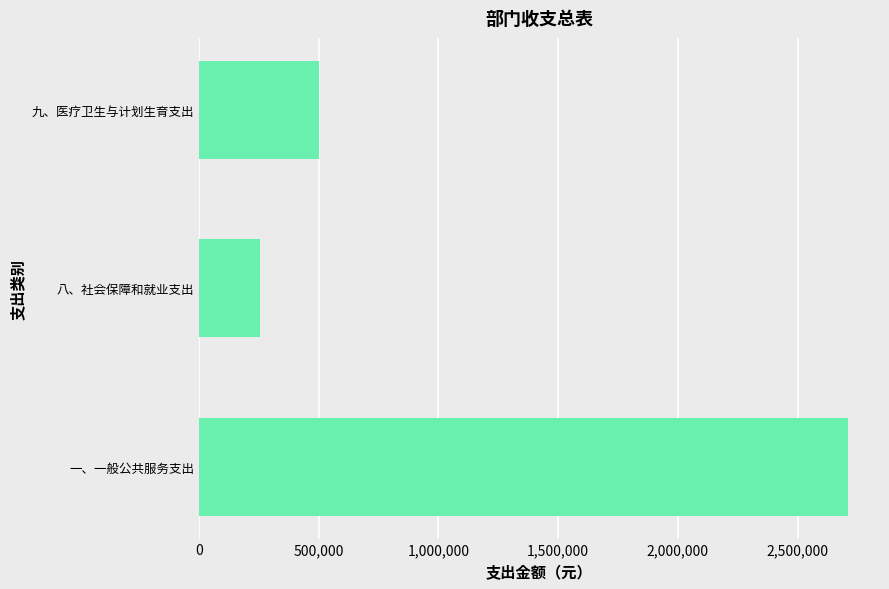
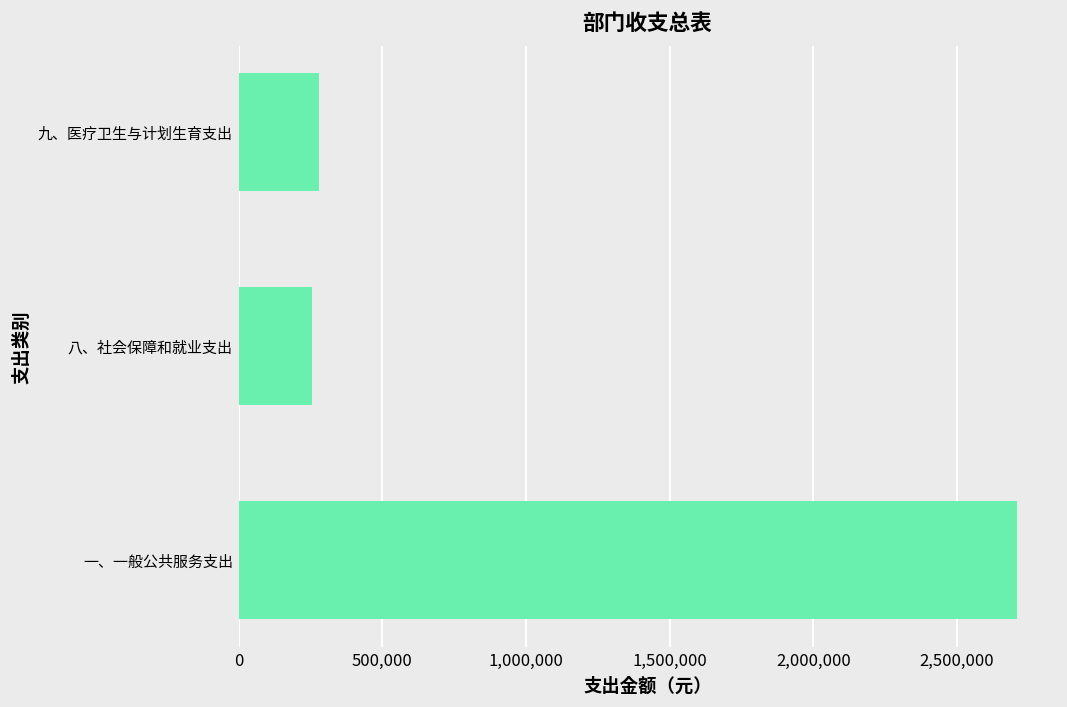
九、医疗卫生与计划生育支出: 500,000 -> 280,000
